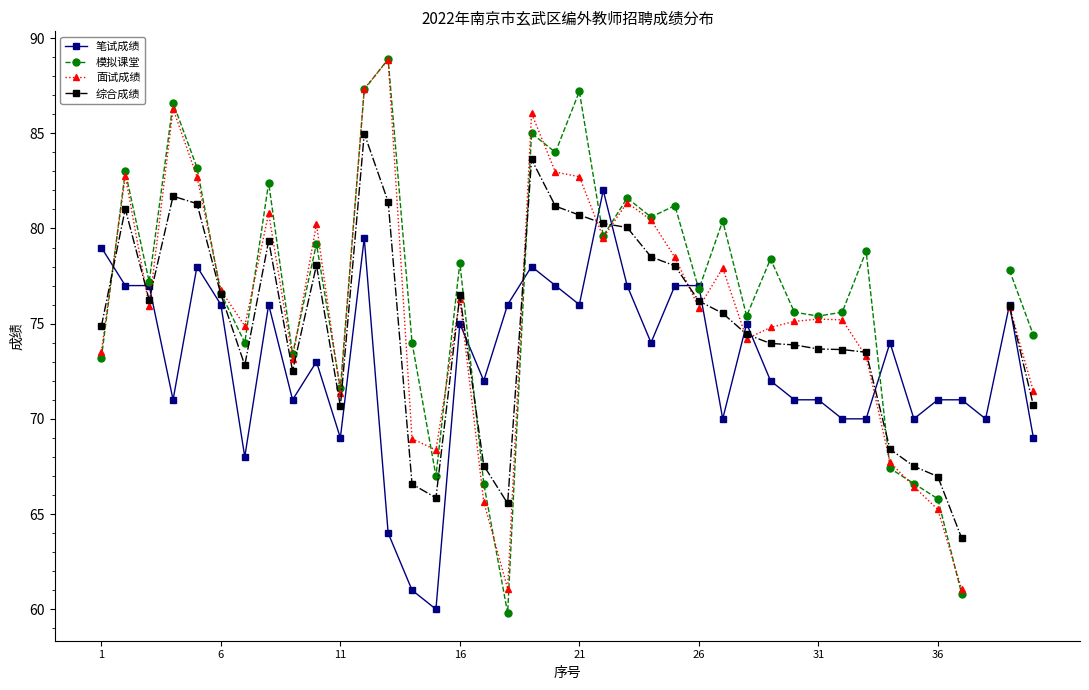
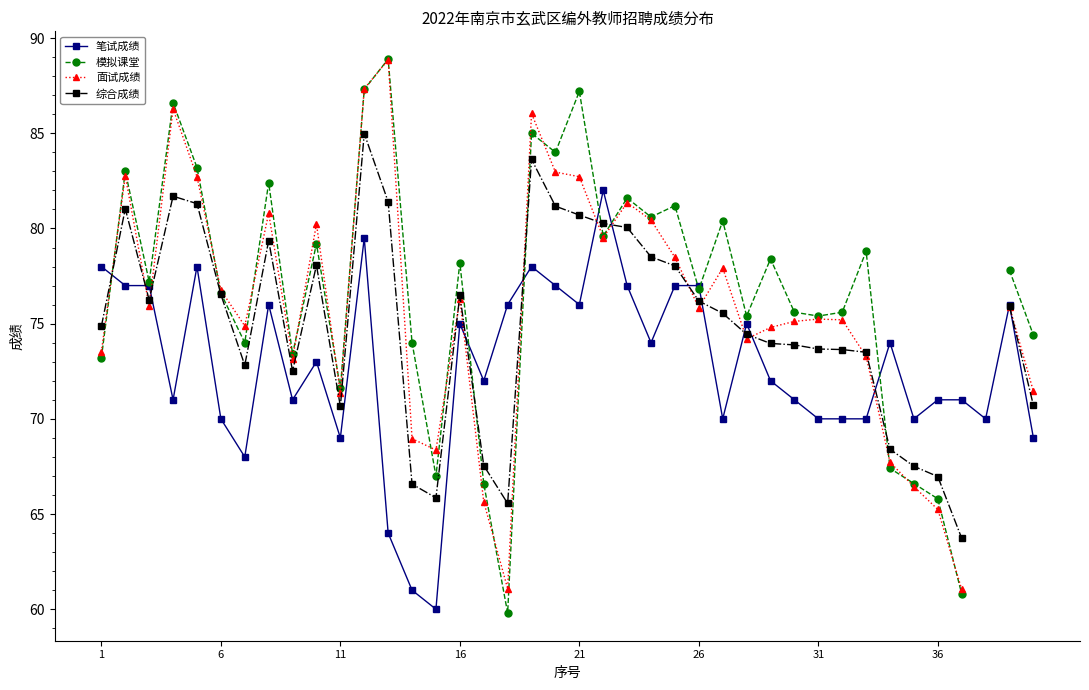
笔试成绩, 1: 79 -> 78
笔试成绩, 6: 76 -> 70
笔试成绩, 31: 71 -> 70
